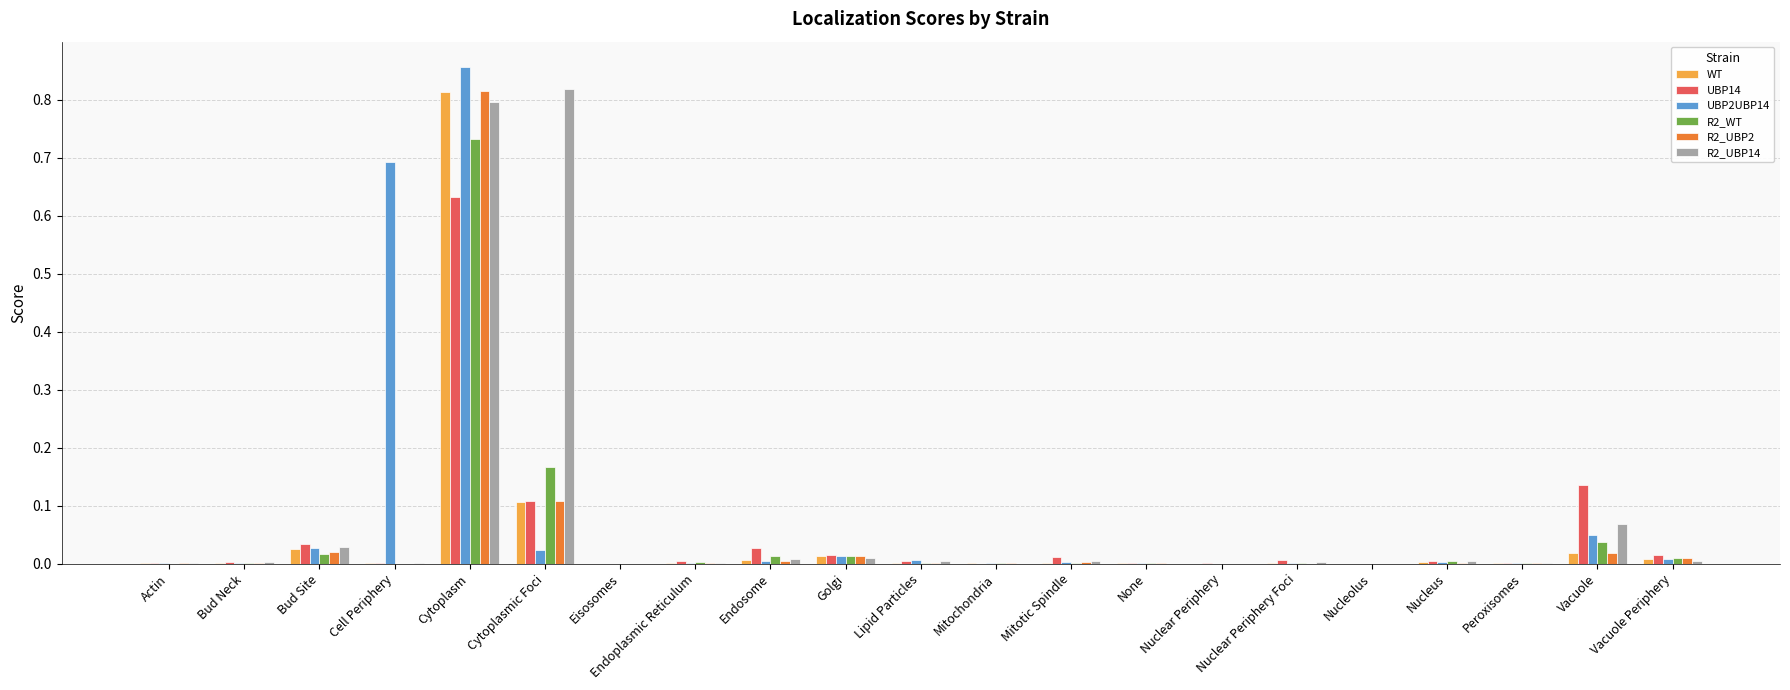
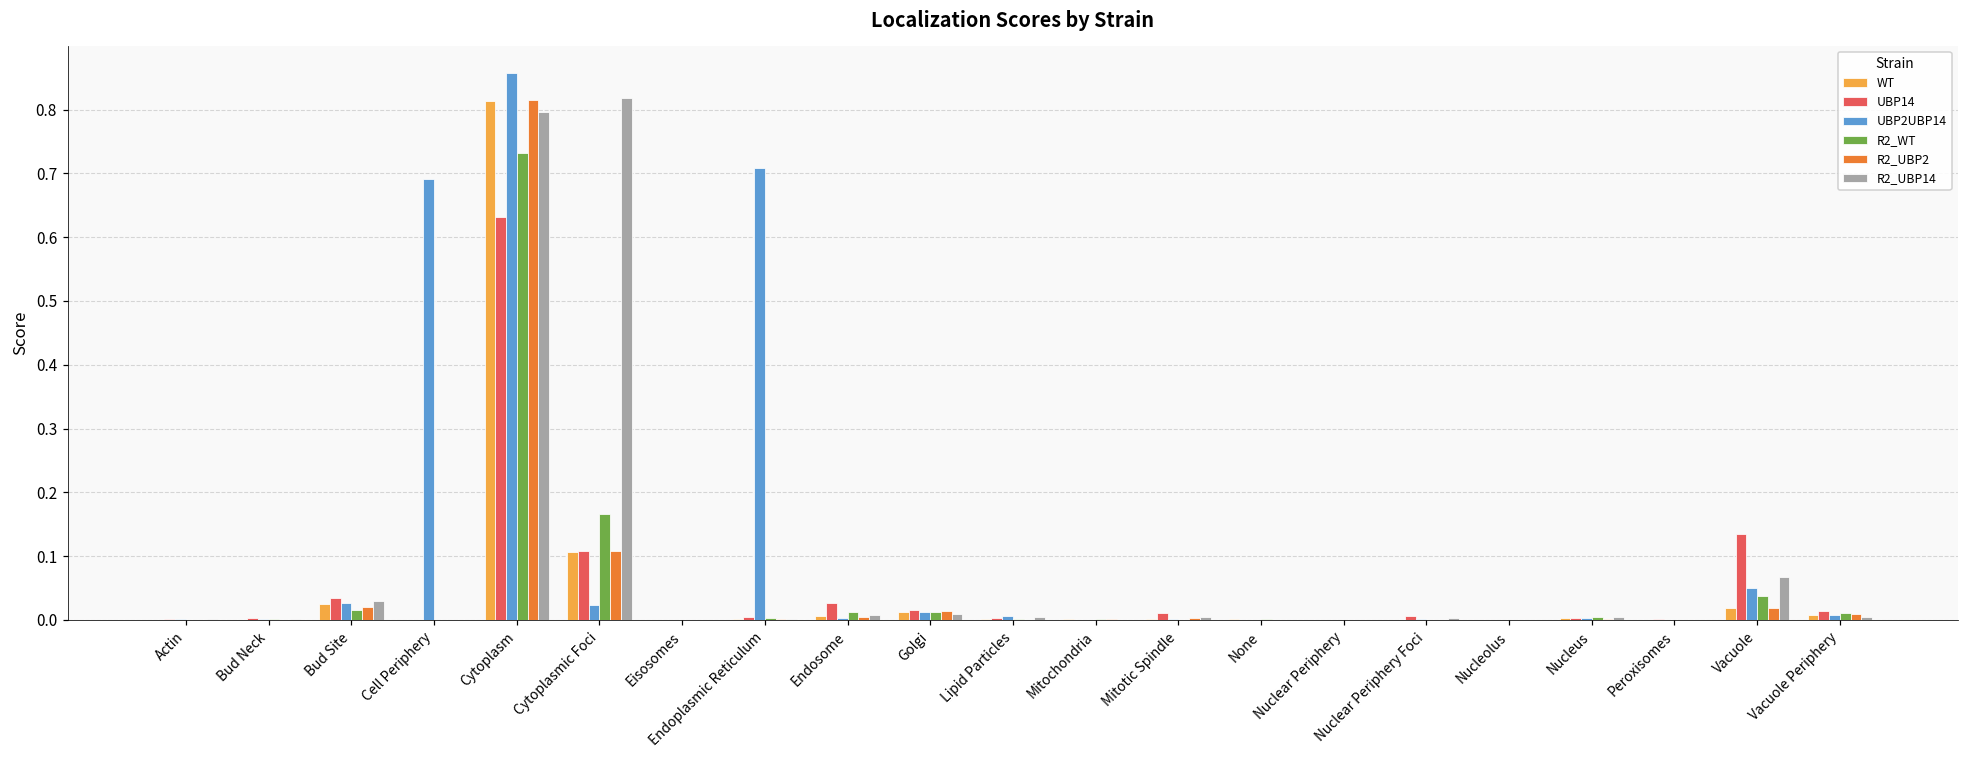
UBP2UBP14, Endoplasmic Reticulum: 0.00 -> 0.71
